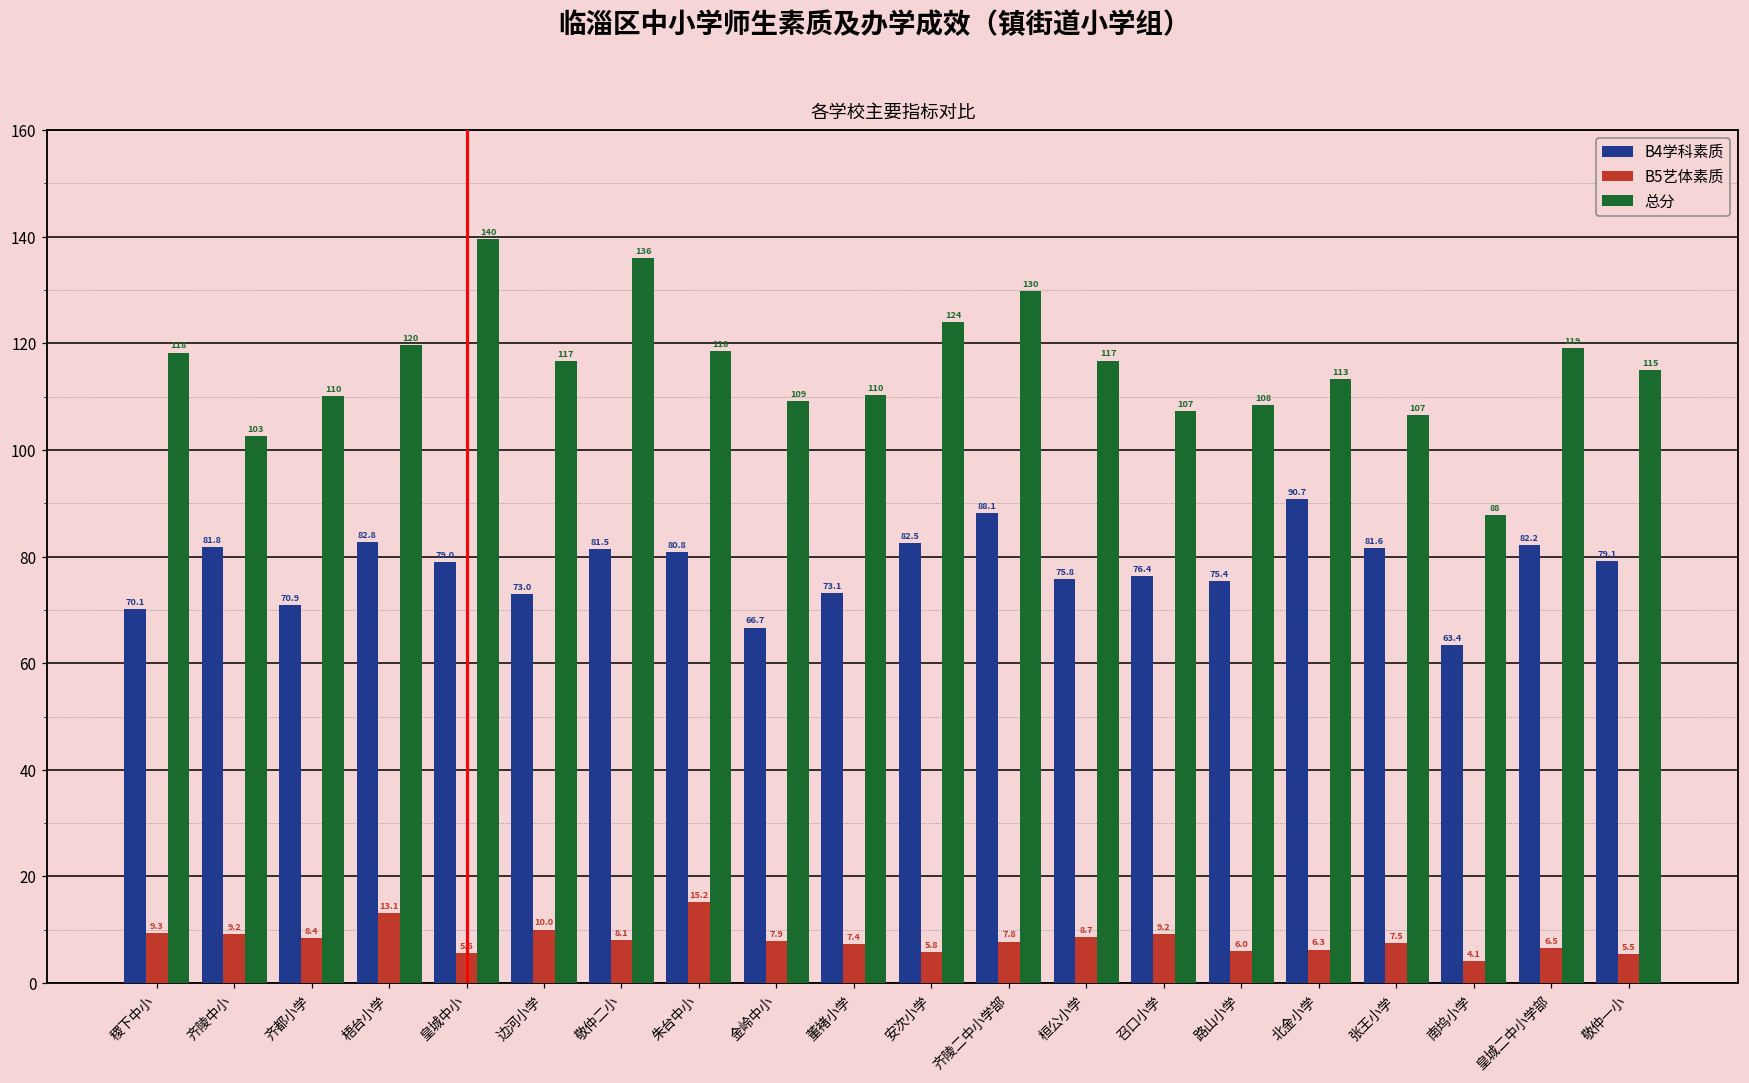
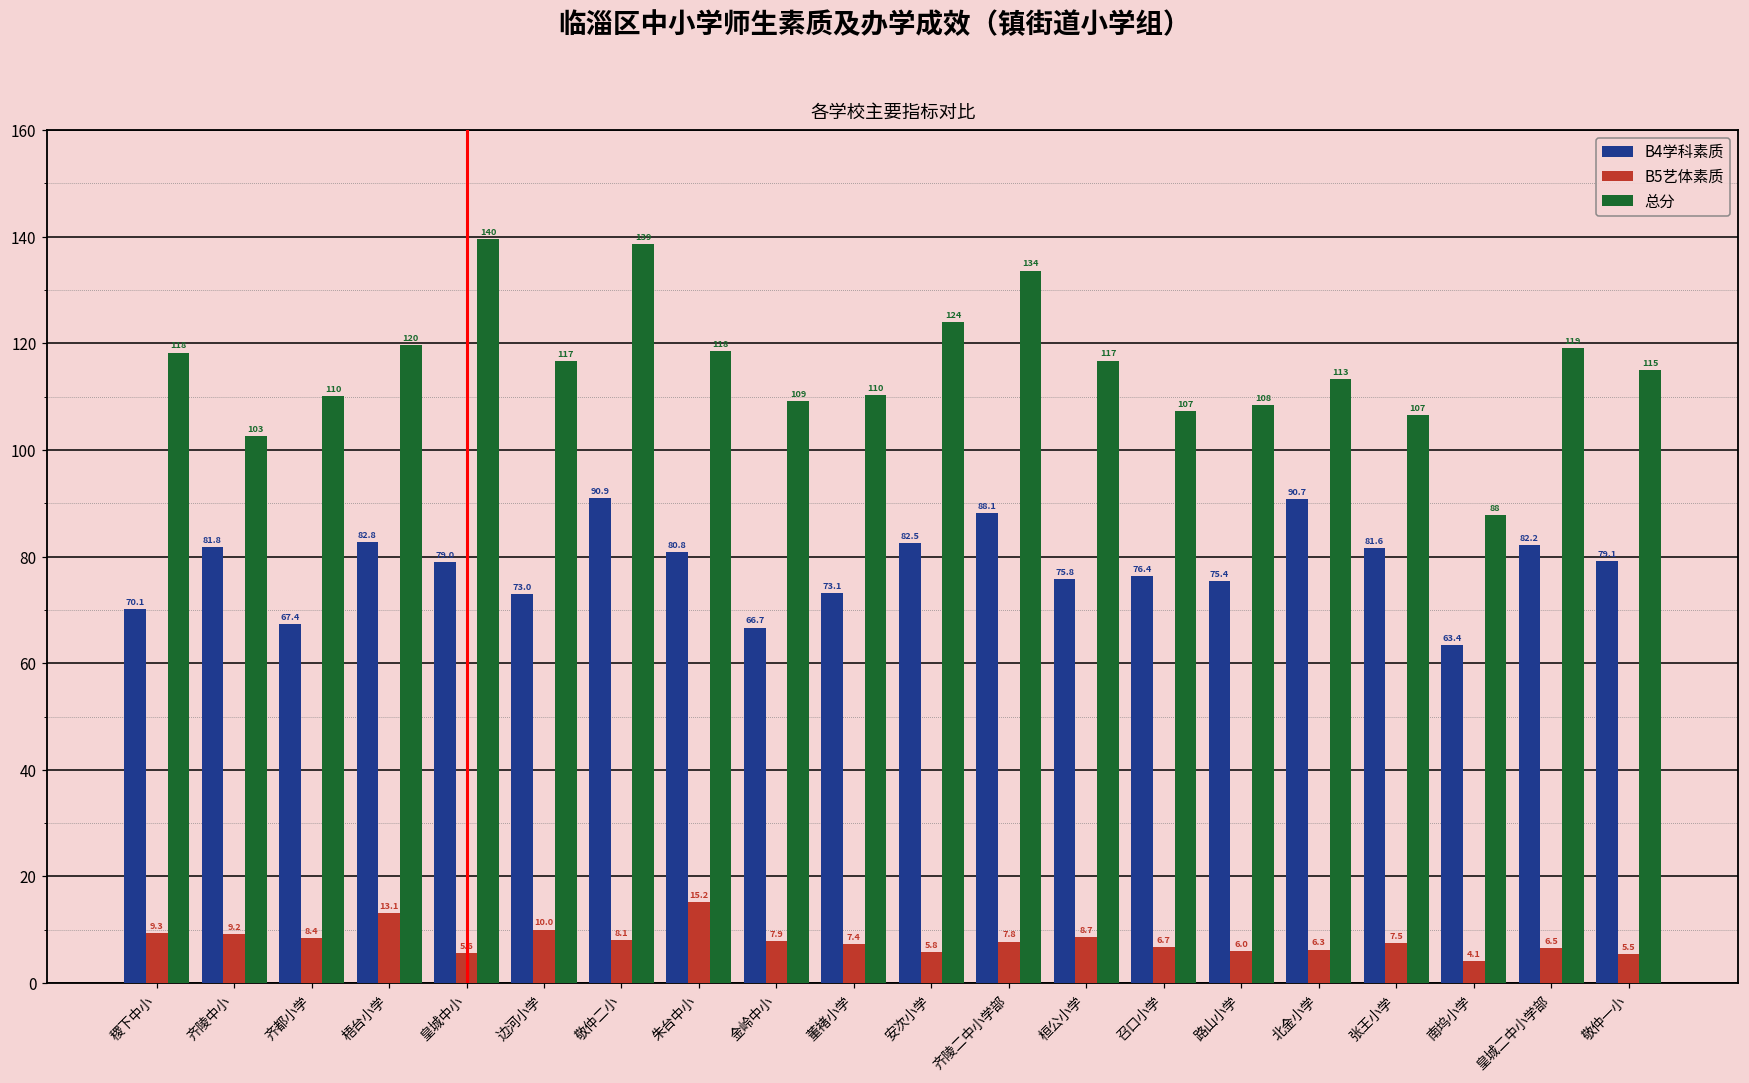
B4学科素质, 齐都小学: 70.9 -> 67.4
B4学科素质, 敬仲二小: 81.5 -> 90.9
总分, 敬仲二小: 136 -> 139
总分, 齐陵二中小学部: 130 -> 134
B5艺体素质, 召口小学: 9.2 -> 6.7
